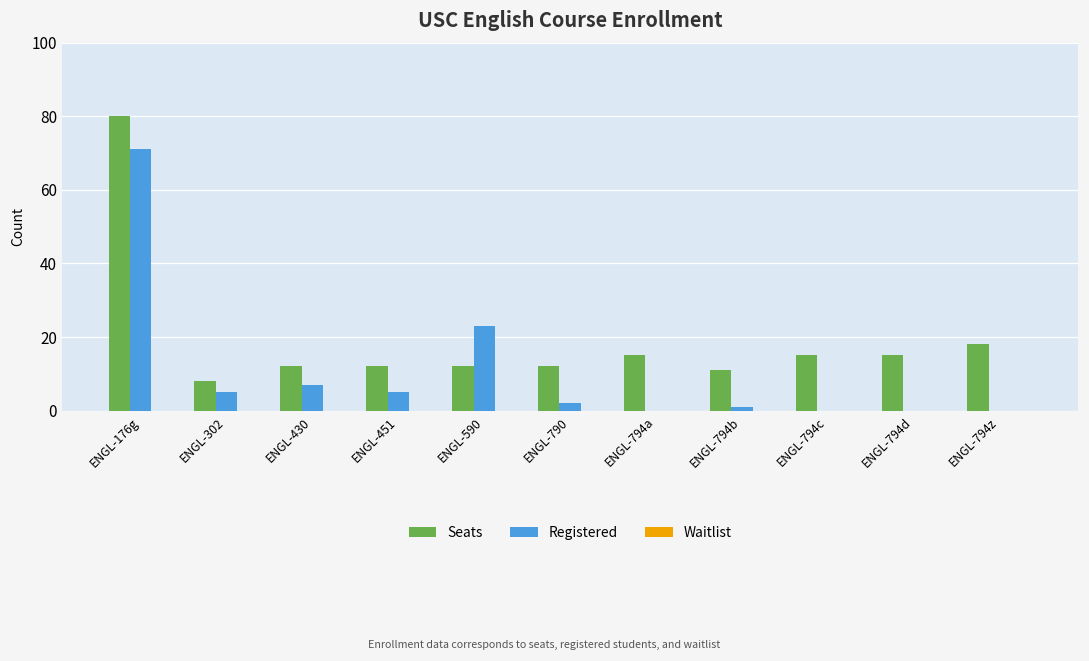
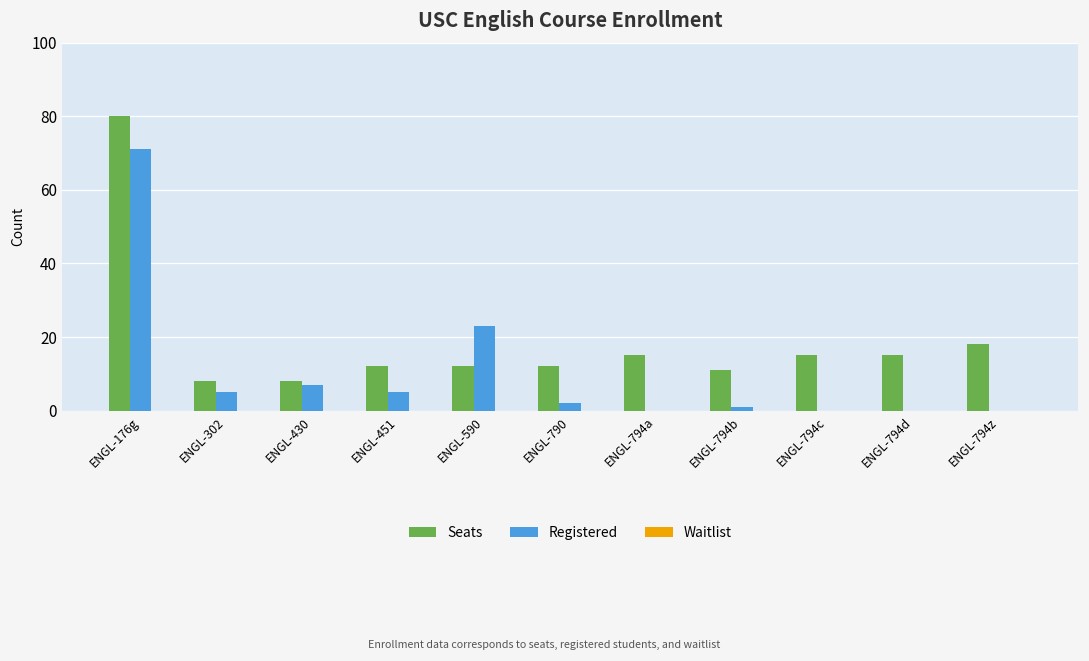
Seats, ENGL-430: 12 -> 8
